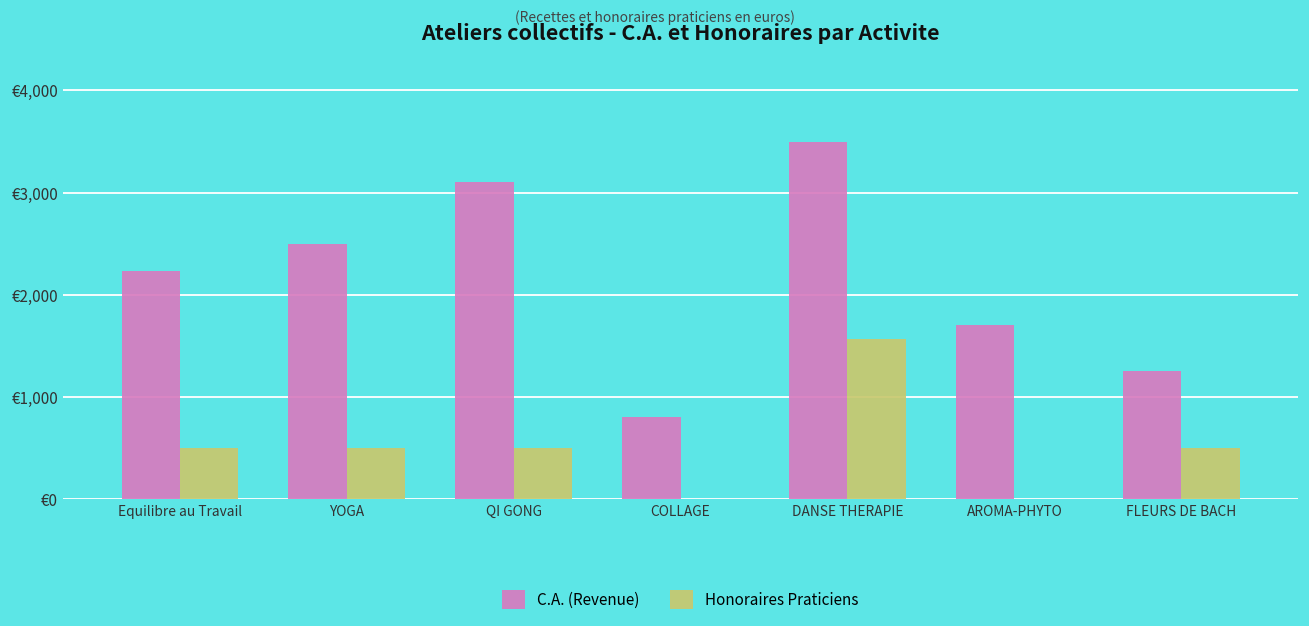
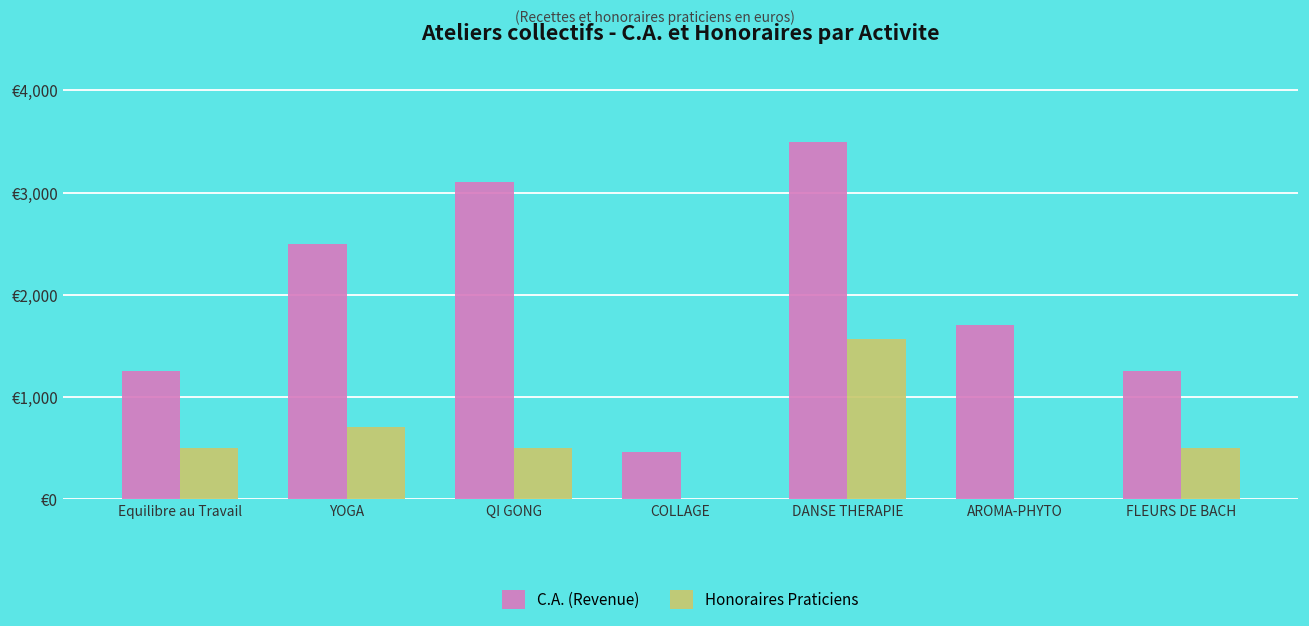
C.A. (Revenue), Equilibre au Travail: €2,200 -> €1,300
Honoraires Praticiens, YOGA: €500 -> €700
C.A. (Revenue), COLLAGE: €800 -> €500
